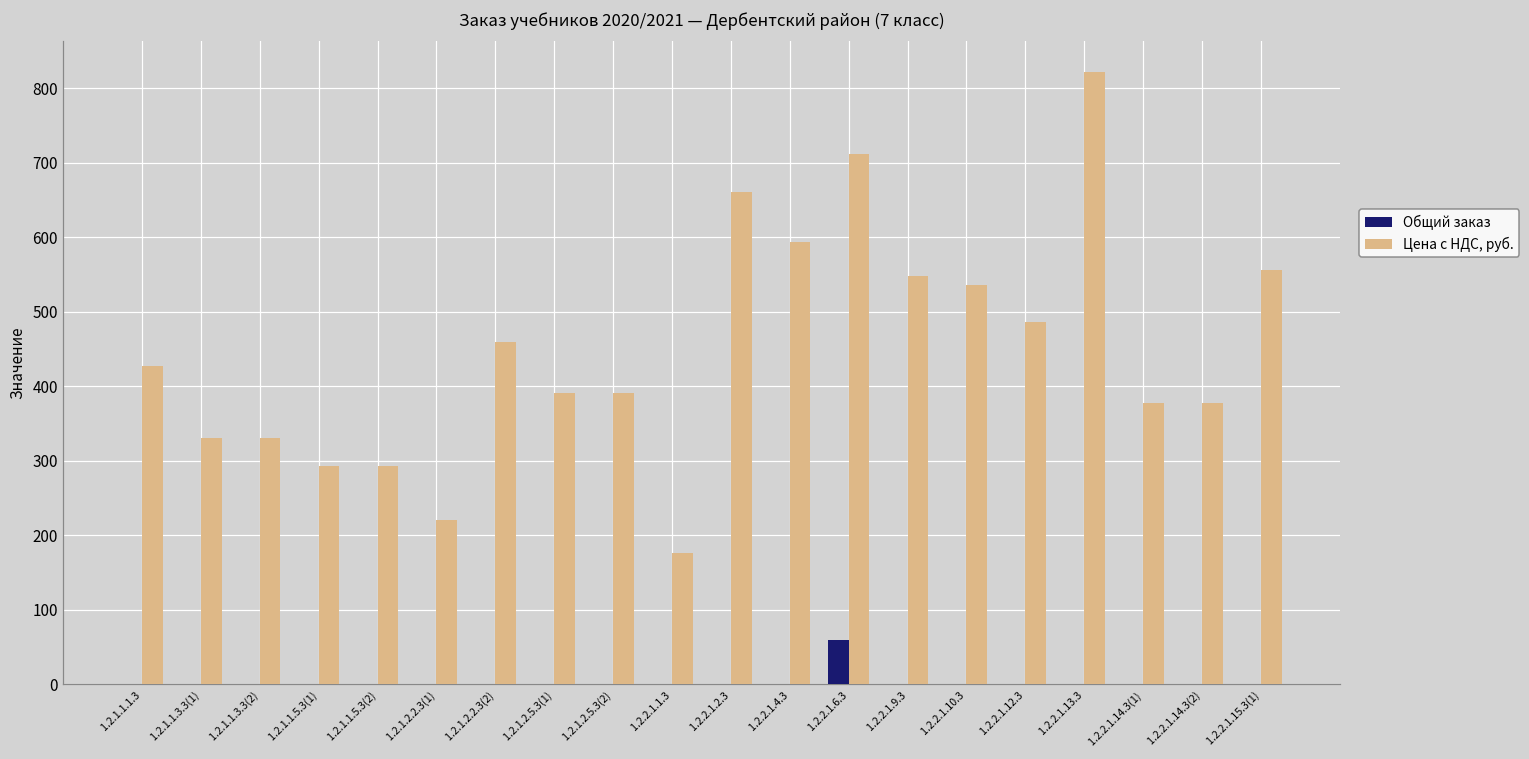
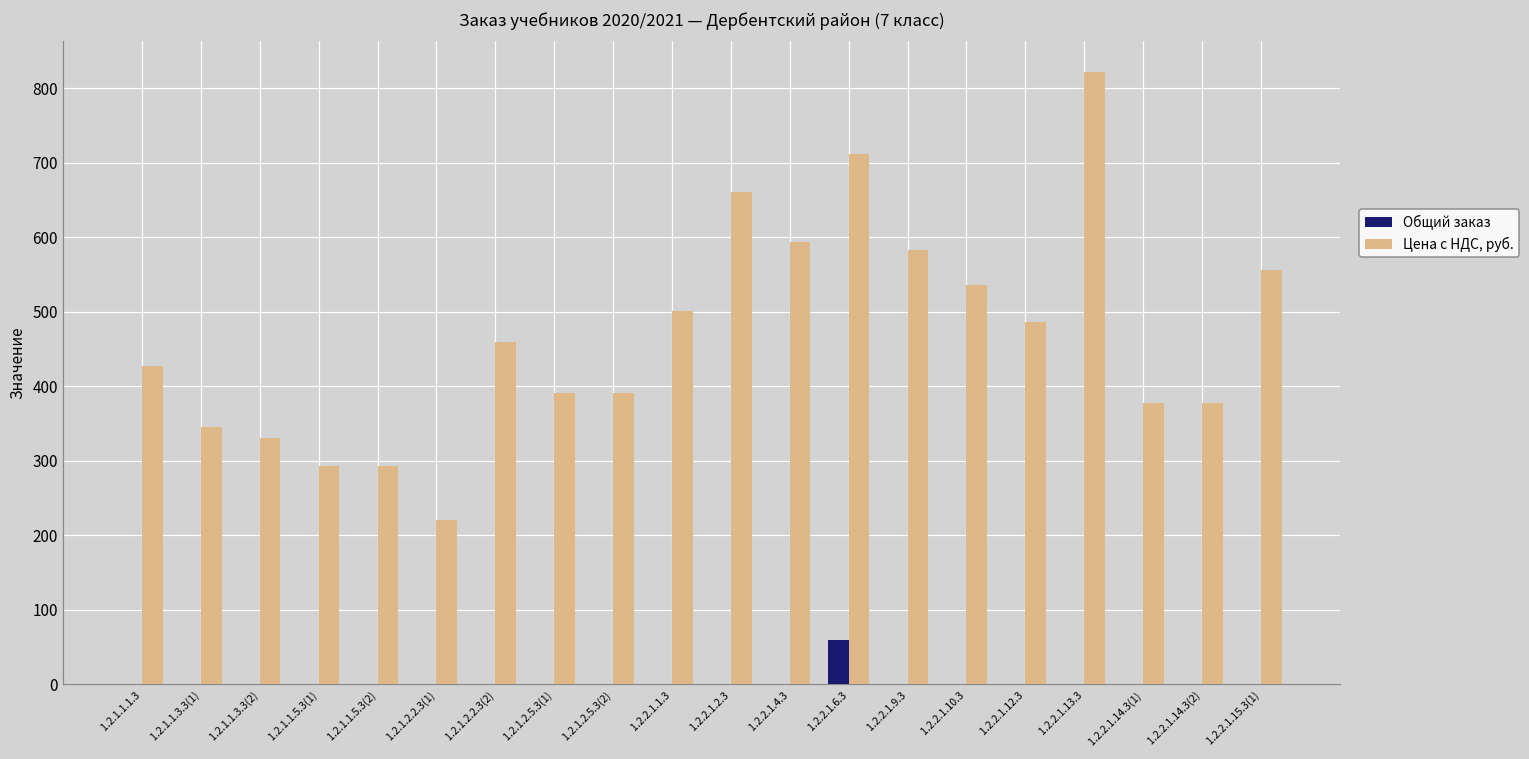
Цена с НДС, руб., 1.2.1.1.3.3(1): 330 -> 350
Цена с НДС, руб., 1.2.2.1.1.3: 180 -> 500
Цена с НДС, руб., 1.2.2.1.9.3: 550 -> 580
